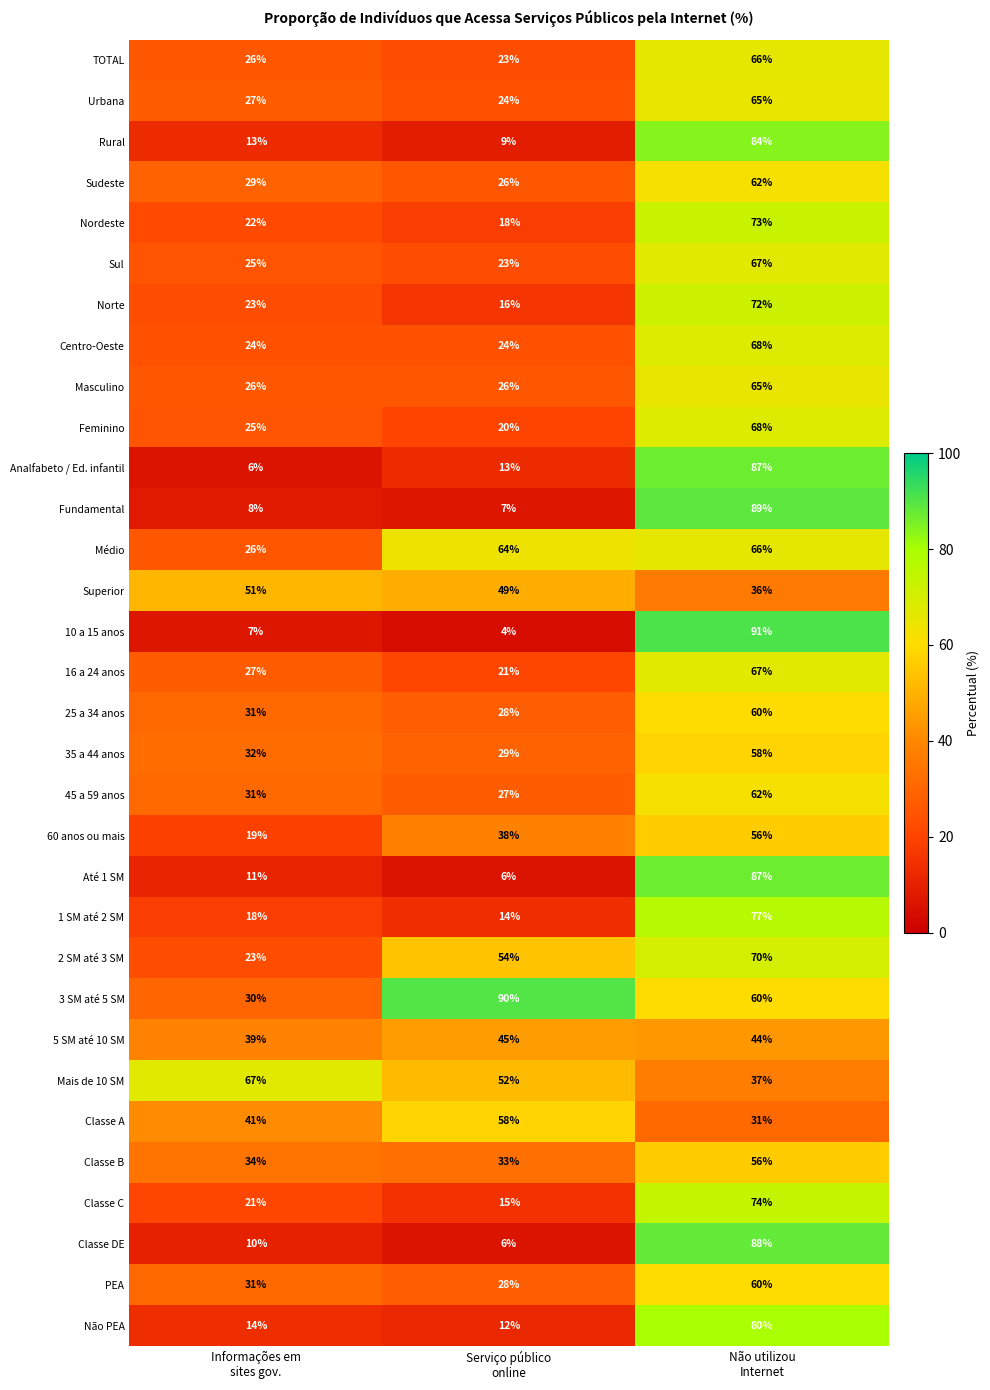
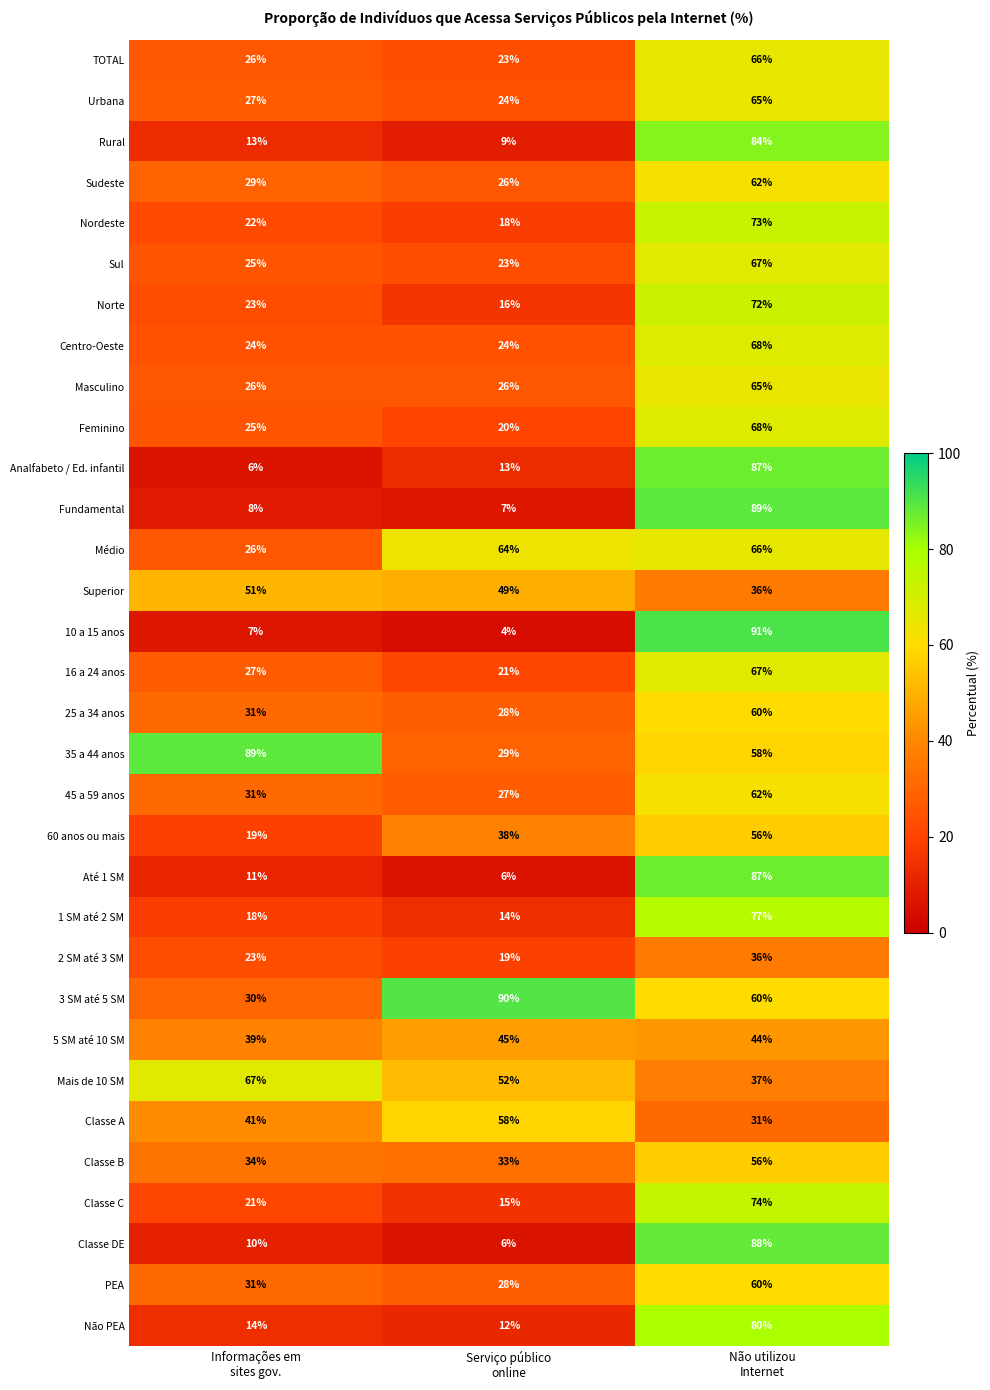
35 a 44 anos, Informações em sites gov.: 32% -> 89%
2 SM até 3 SM, Serviço público online: 54% -> 19%
2 SM até 3 SM, Não utilizou Internet: 70% -> 36%
